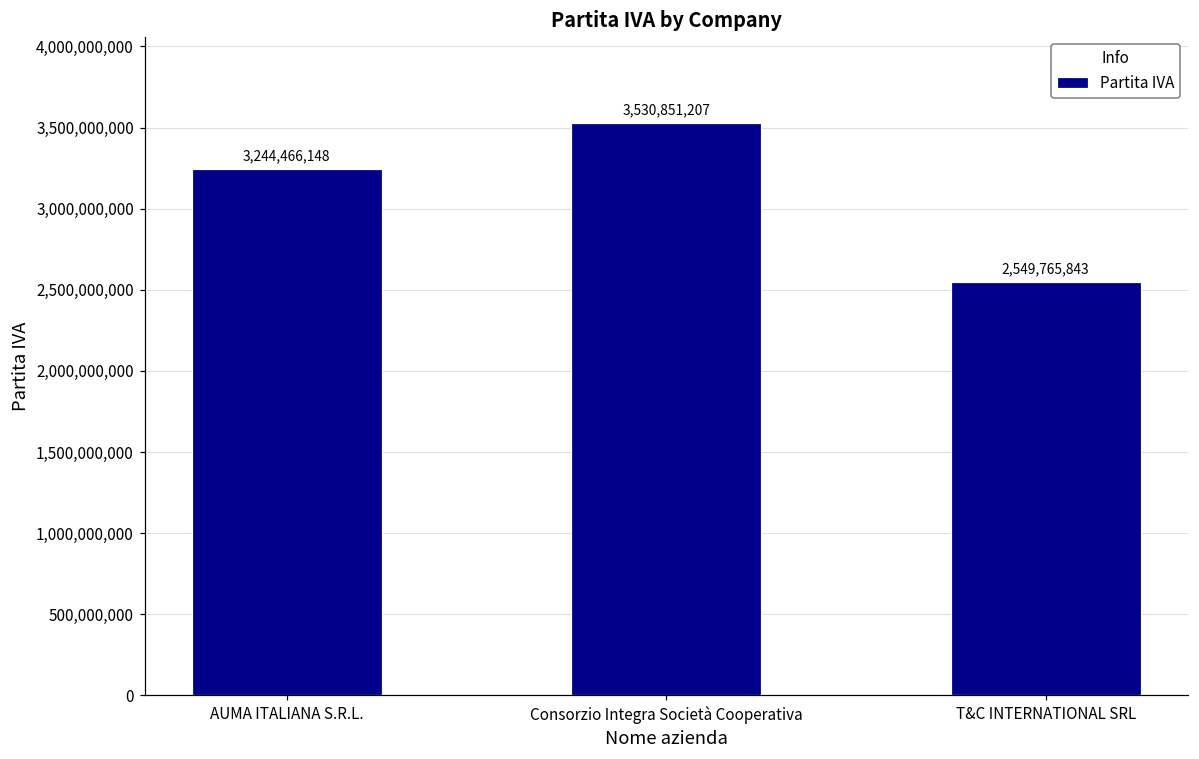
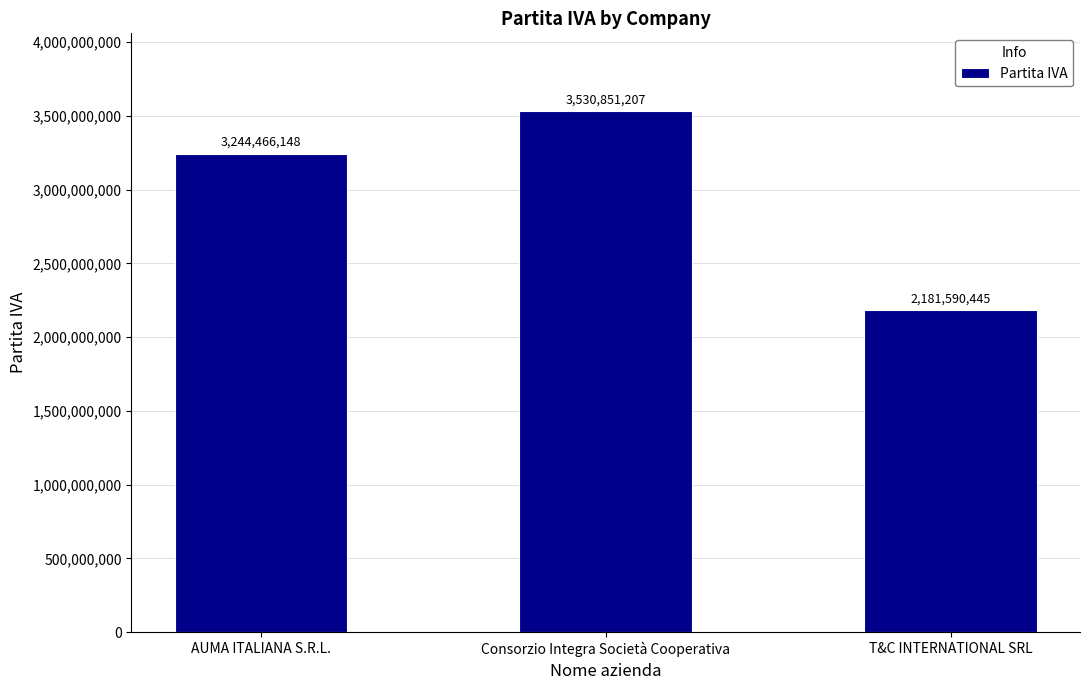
T&C INTERNATIONAL SRL: 2,549,765,843 -> 2,181,590,445
